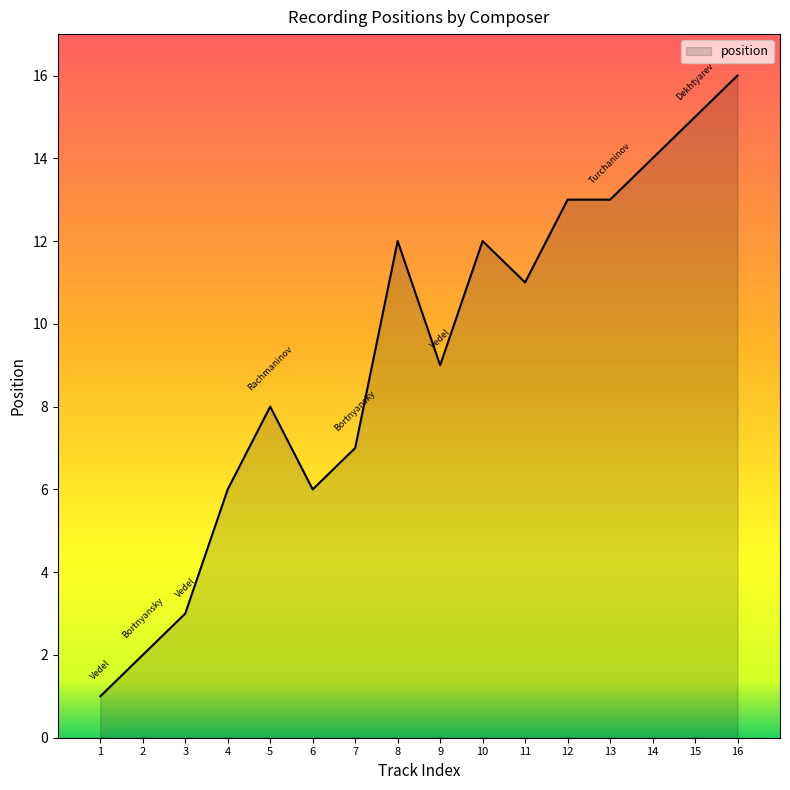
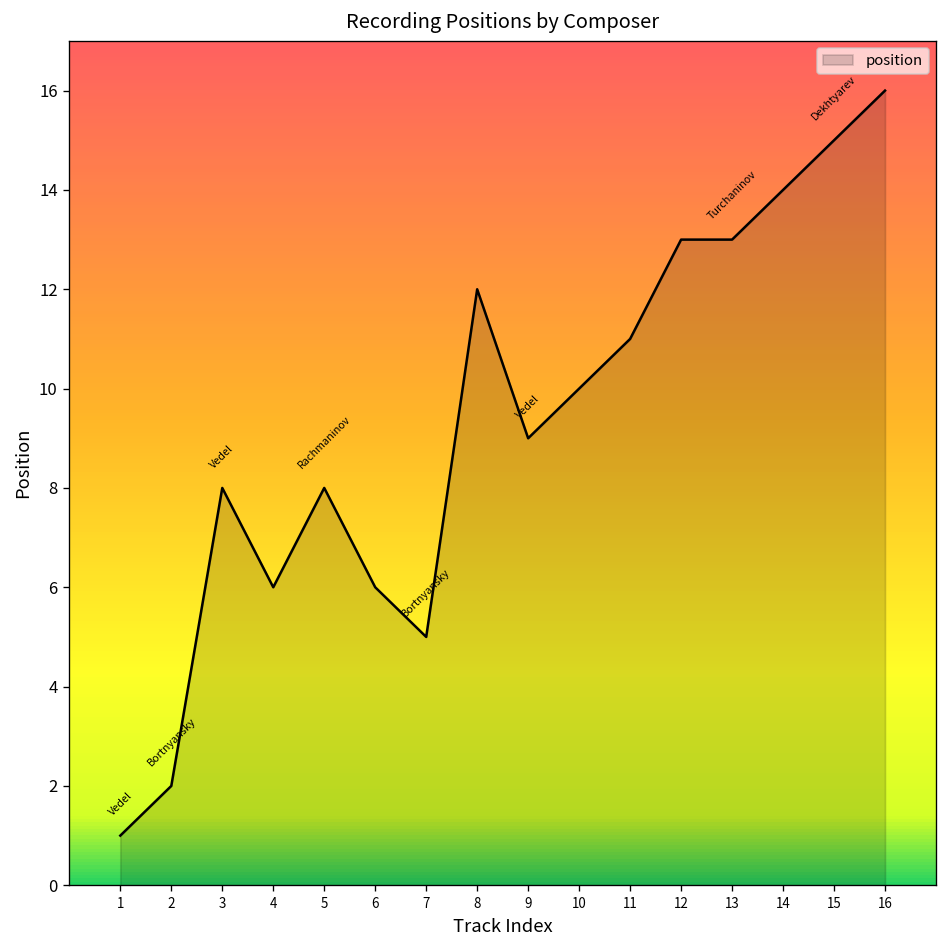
3: 3 -> 8
7: 7 -> 5
10: 12 -> 10
